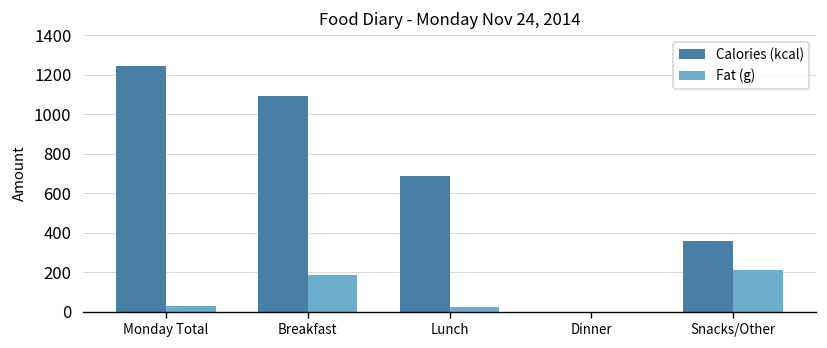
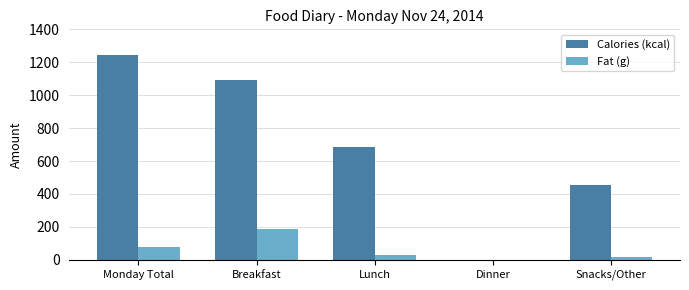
Fat (g), Monday Total: 30 -> 80
Calories (kcal), Snacks/Other: 360 -> 450
Fat (g), Snacks/Other: 210 -> 20
